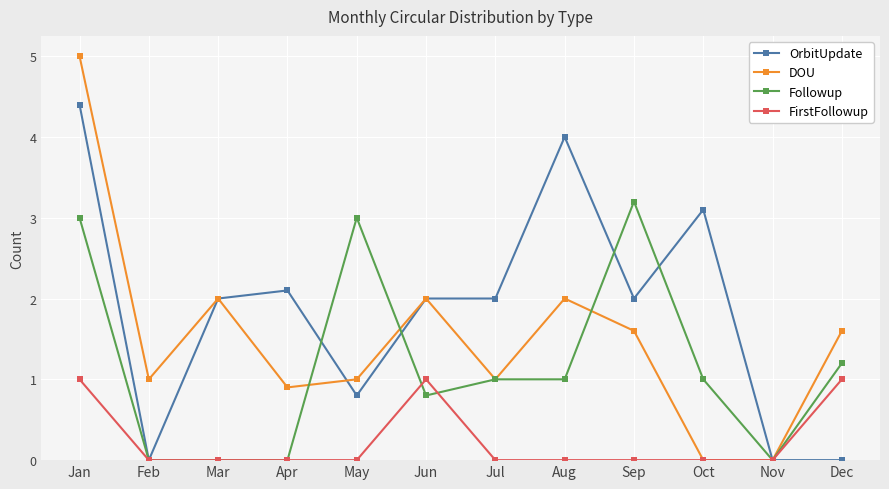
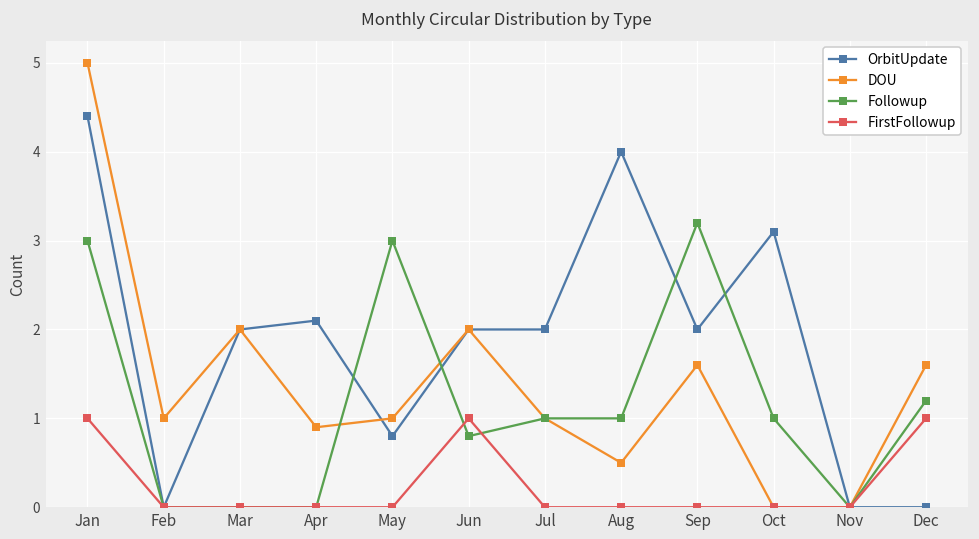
DOU, Aug: 2.0 -> 0.5
